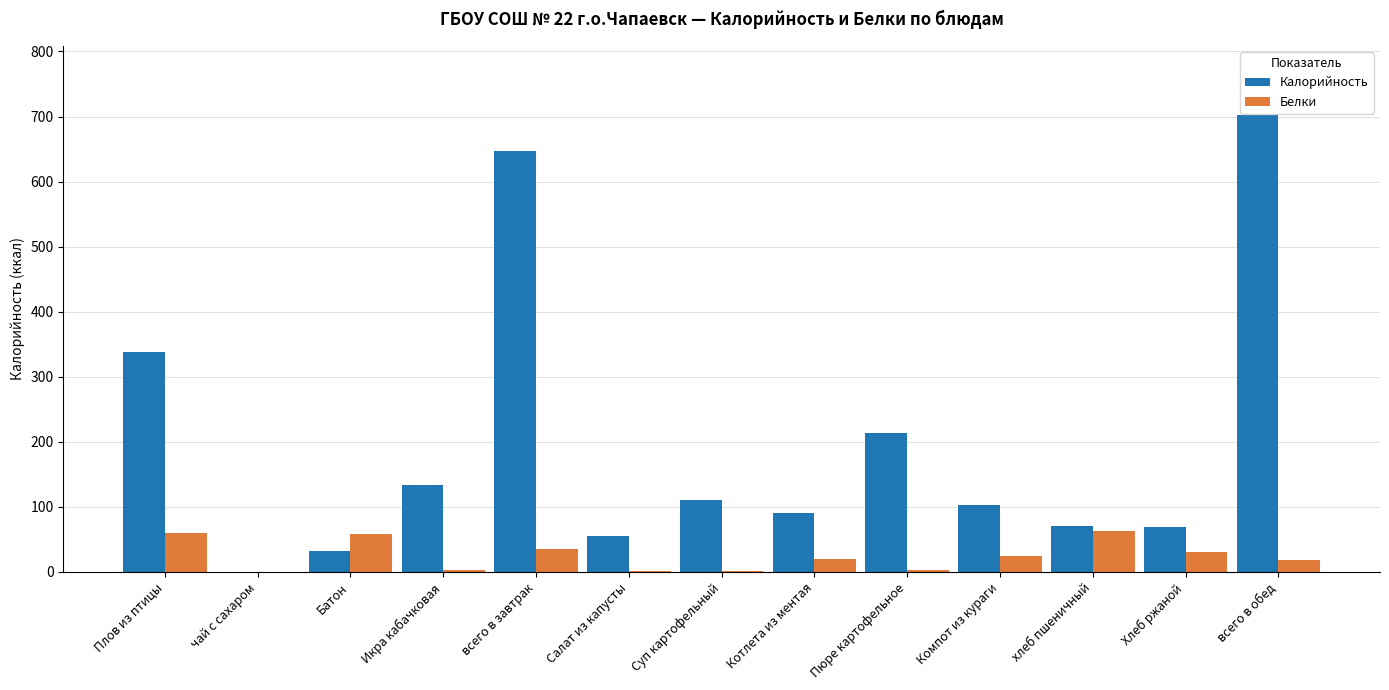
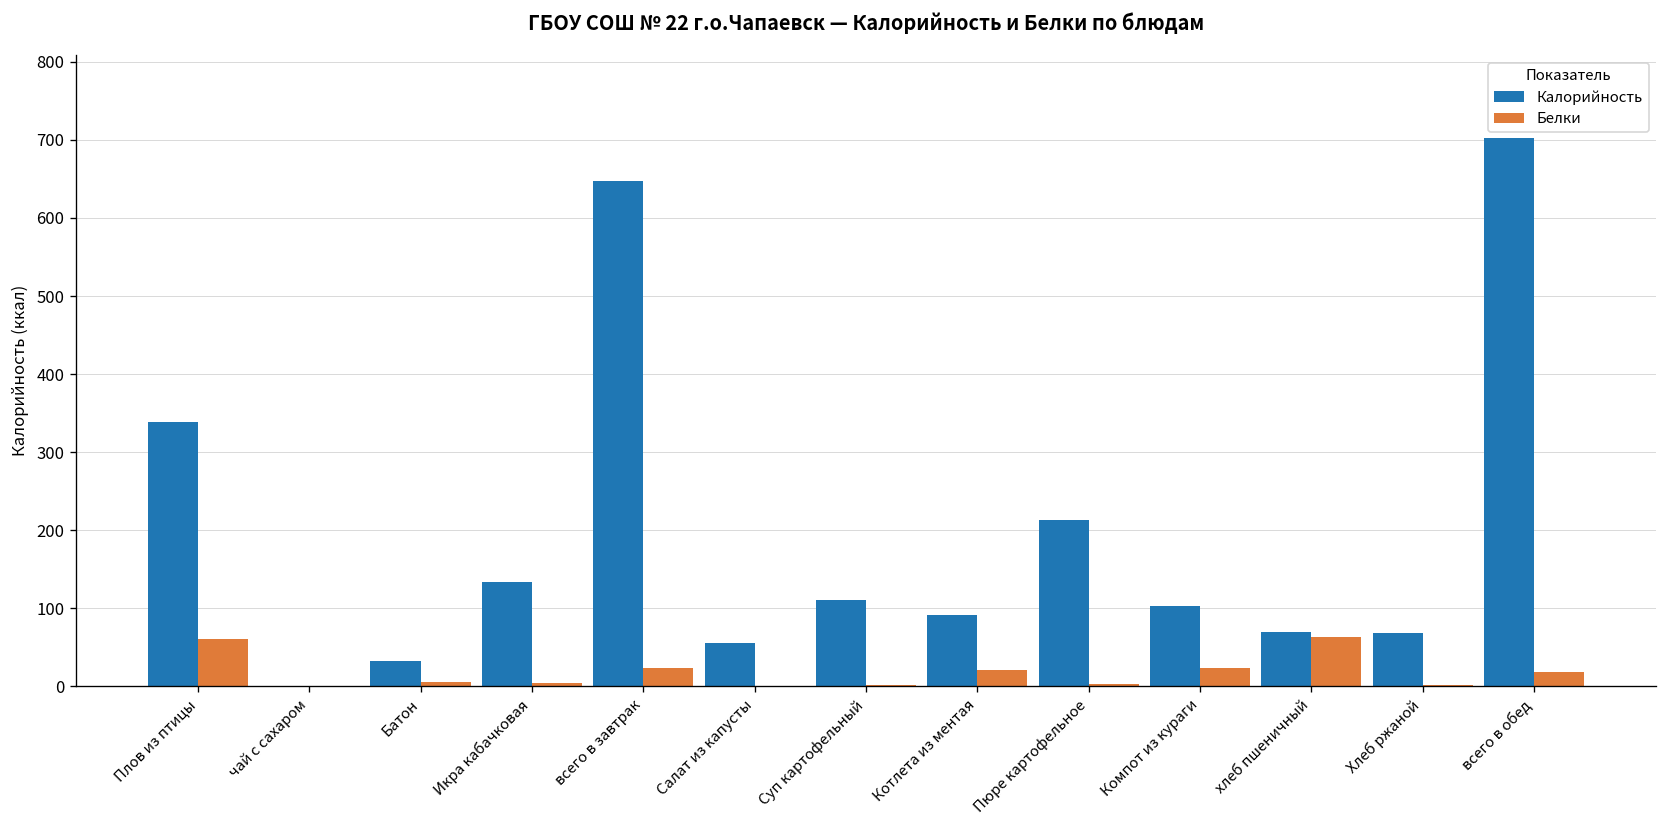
Белки, Батон: 60 -> 10
Белки, всего в завтрак: 40 -> 20
Белки, Хлеб ржаной: 30 -> 0
